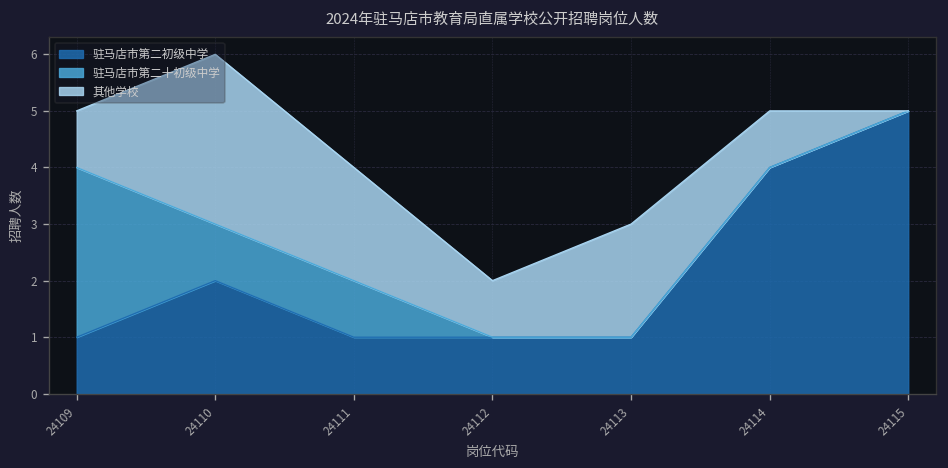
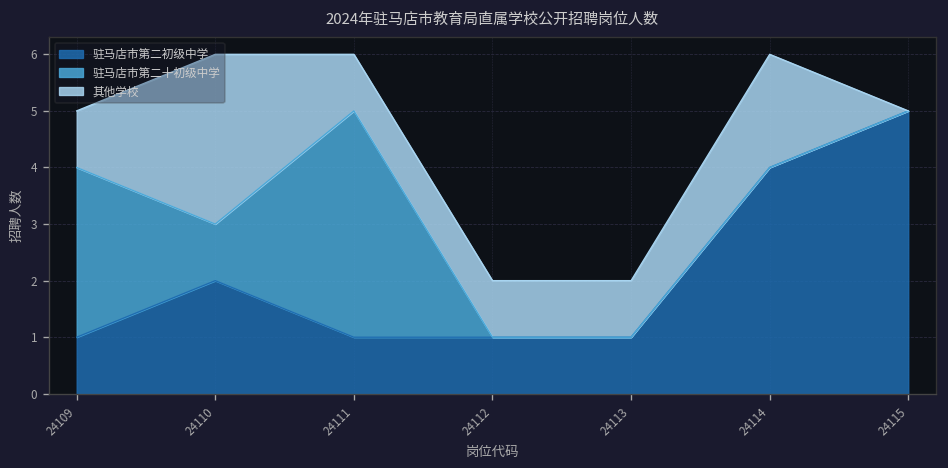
驻马店市第二十初级中学, 24111: 1 -> 4
其他学校, 24111: 2 -> 1
其他学校, 24113: 2 -> 1
其他学校, 24114: 1 -> 2
